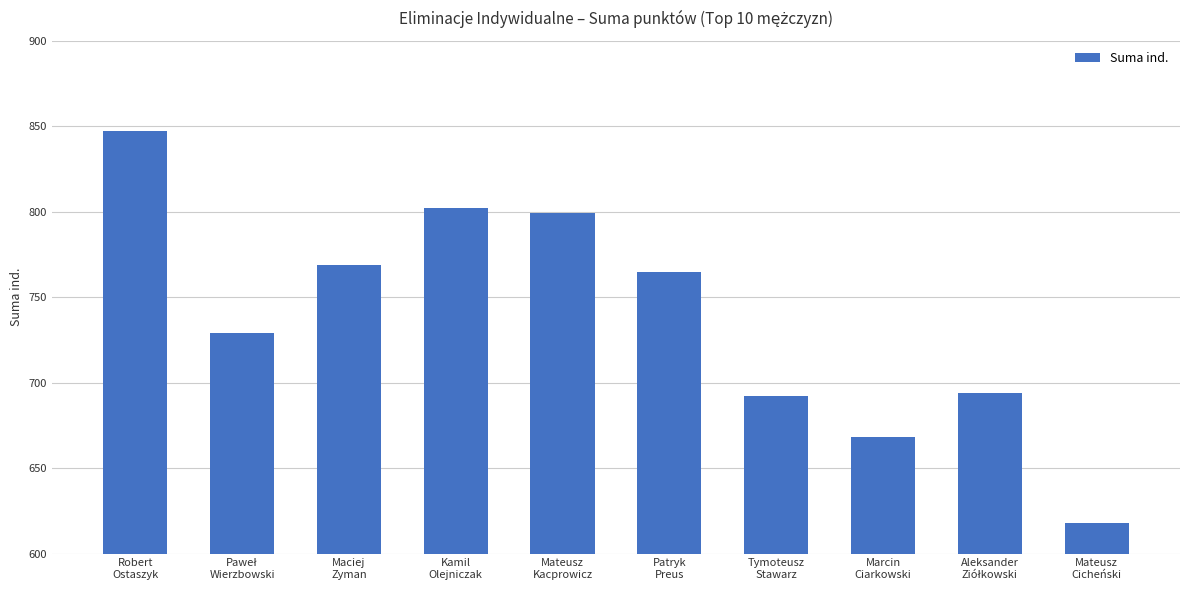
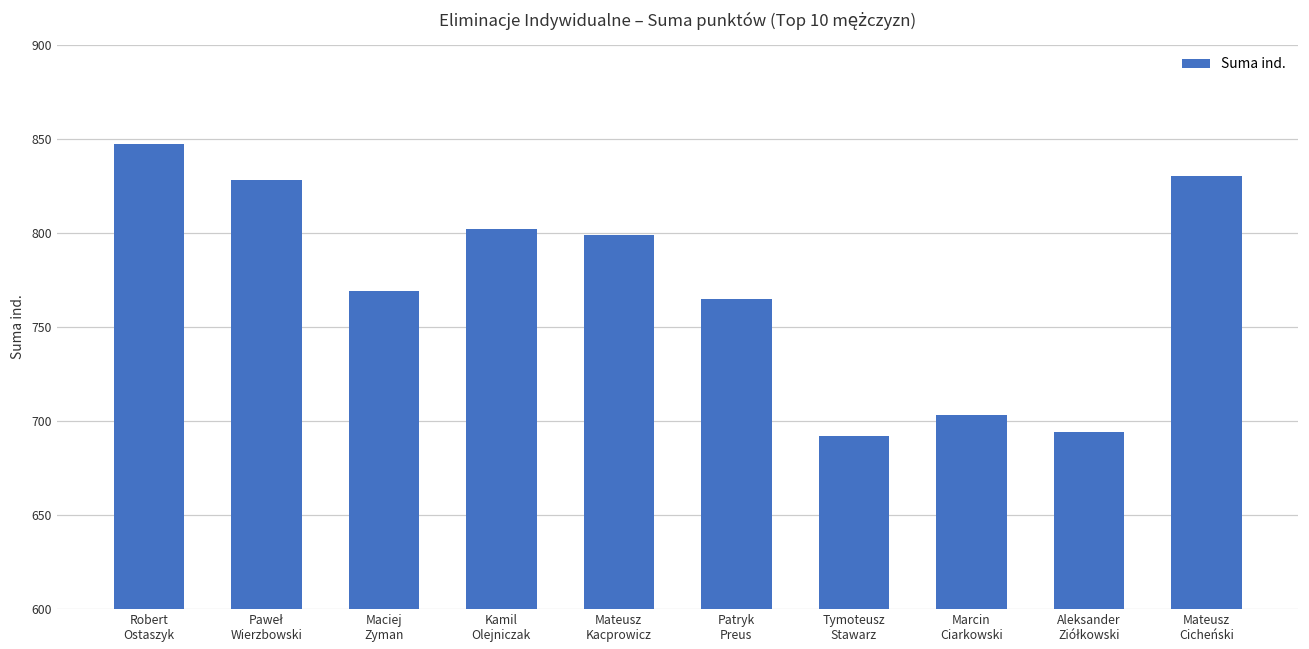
Paweł Wierzbowski: 729 -> 828
Marcin Ciarkowski: 668 -> 703
Mateusz Cicheński: 618 -> 830
